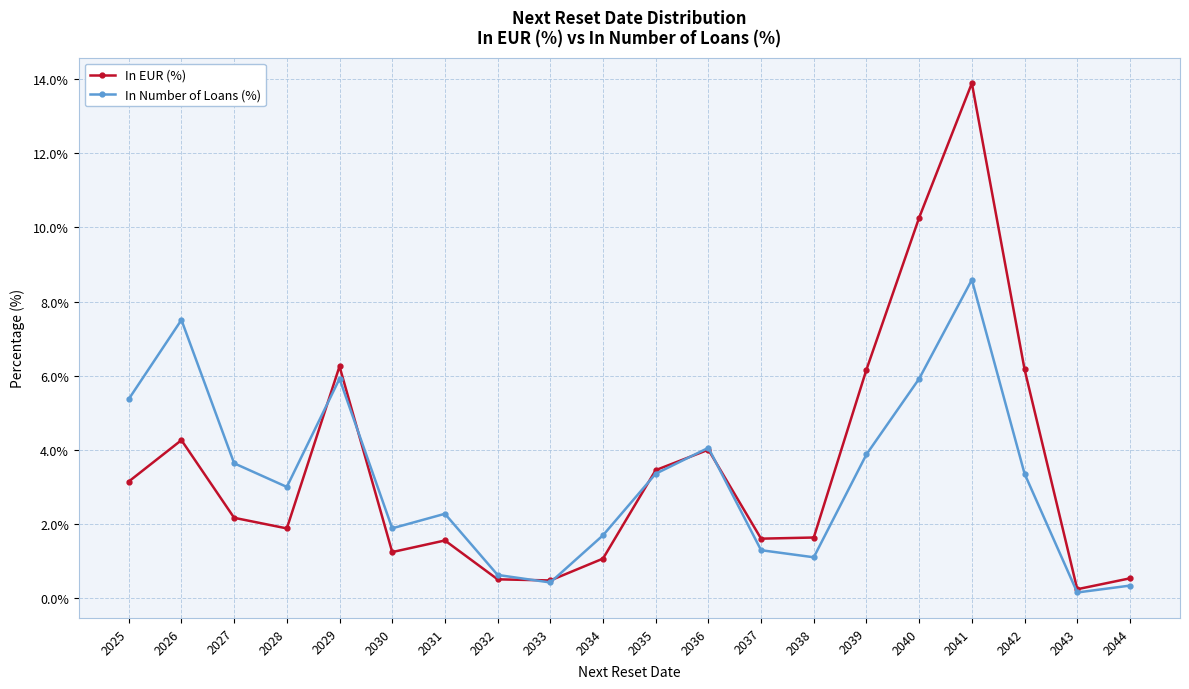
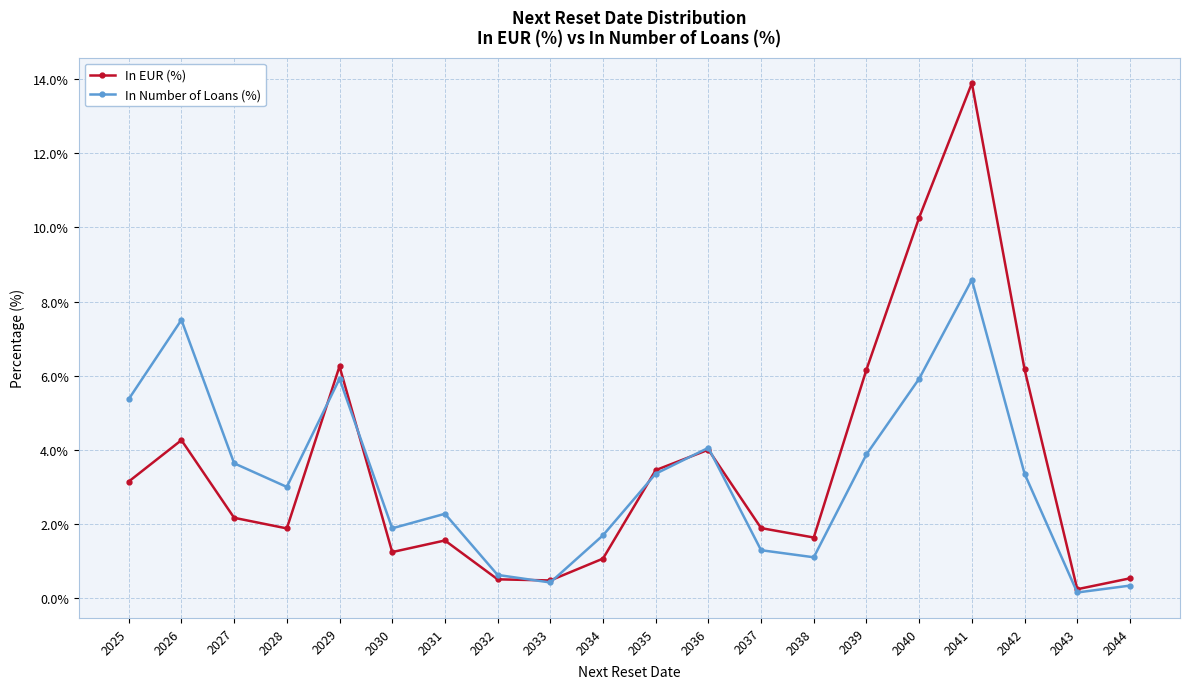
In EUR (%), 2037: 1.6% -> 1.9%
